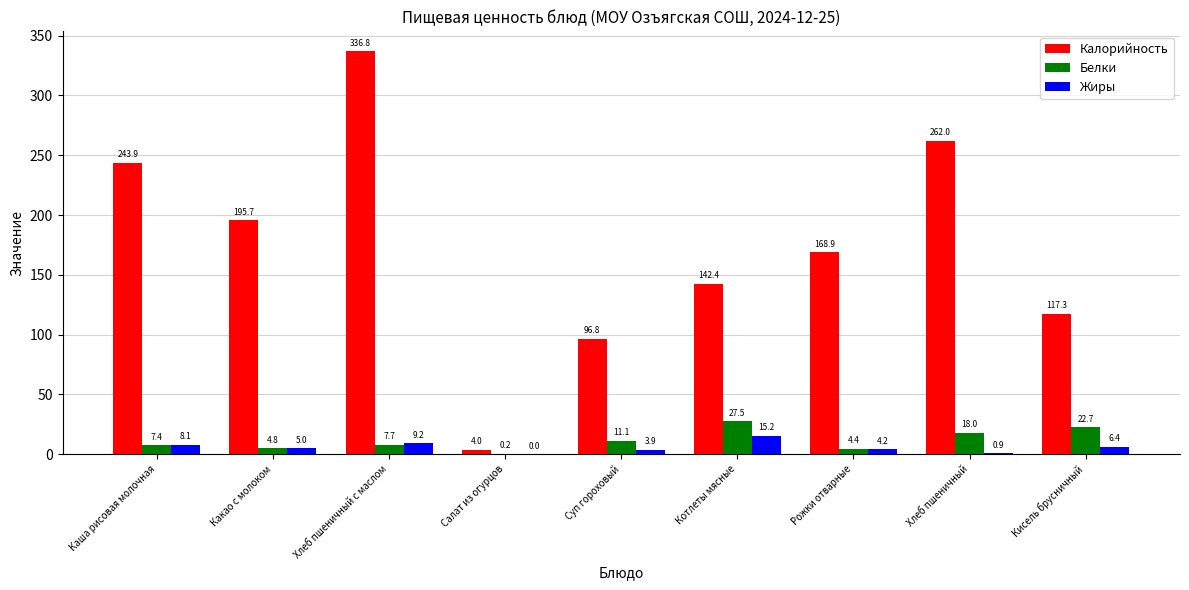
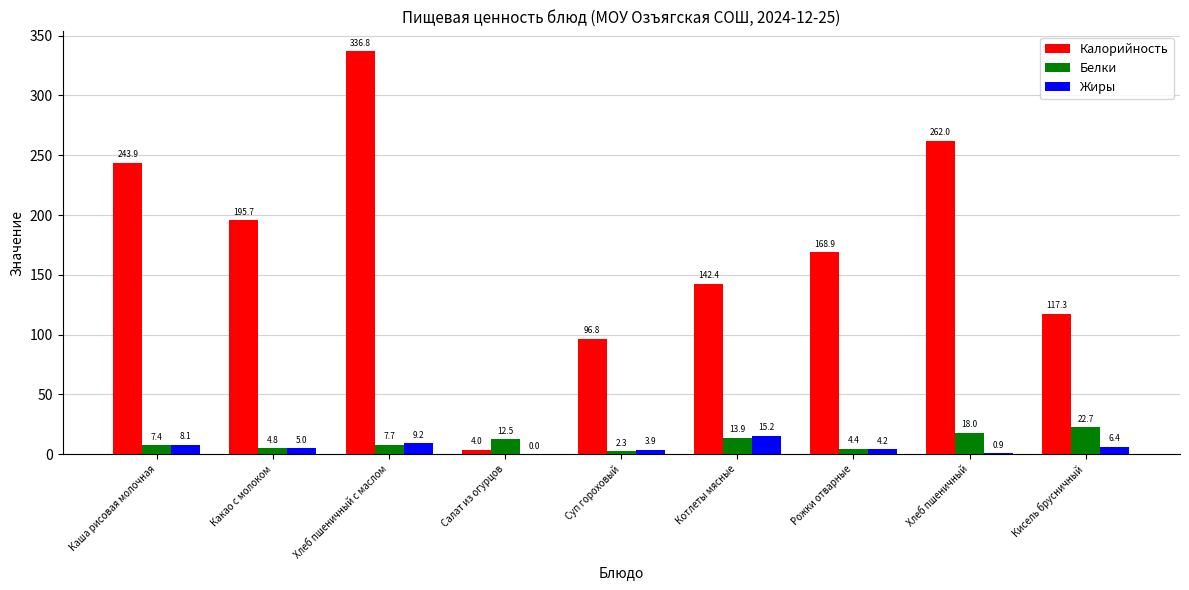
Белки, Салат из огурцов: 0.2 -> 12.5
Белки, Суп гороховый: 11.1 -> 2.3
Белки, Котлеты мясные: 27.5 -> 13.9
